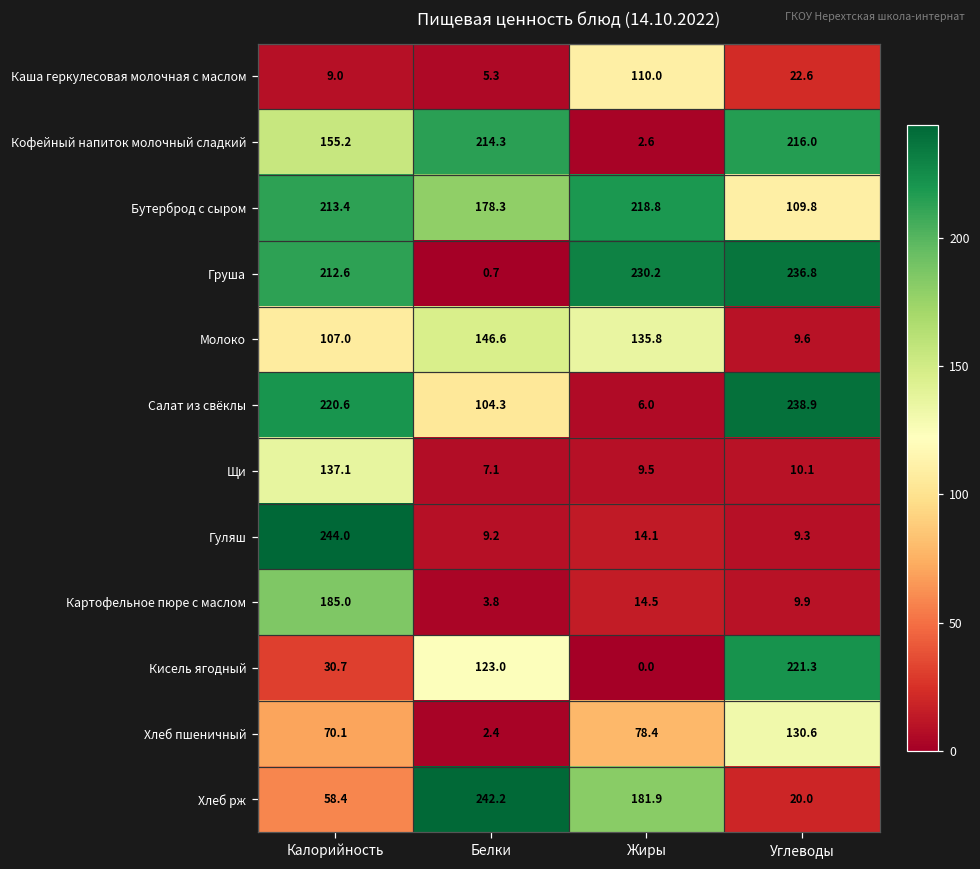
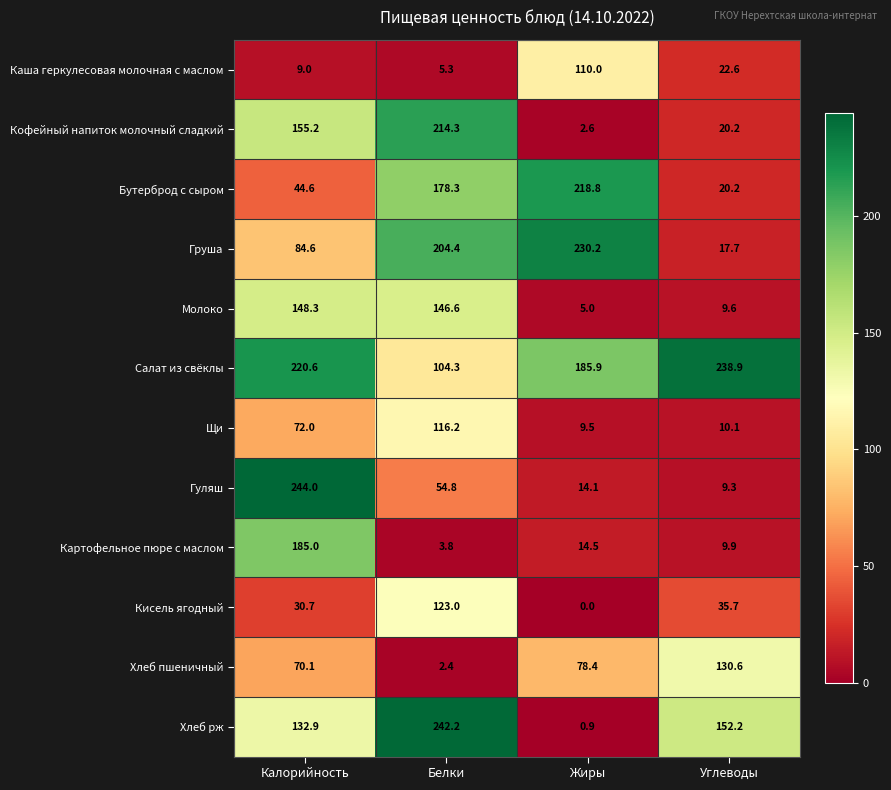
Кофейный напиток молочный сладкий, Углеводы: 216.0 -> 20.2
Бутерброд с сыром, Калорийность: 213.4 -> 44.6
Бутерброд с сыром, Углеводы: 109.8 -> 20.2
Груша, Калорийность: 212.6 -> 84.6
Груша, Белки: 0.7 -> 204.4
Груша, Углеводы: 236.8 -> 17.7
Молоко, Калорийность: 107.0 -> 148.3
Молоко, Жиры: 135.8 -> 5.0
Салат из свёклы, Жиры: 6.0 -> 185.9
Щи, Калорийность: 137.1 -> 72.0
Щи, Белки: 7.1 -> 116.2
Гуляш, Белки: 9.2 -> 54.8
Кисель ягодный, Углеводы: 221.3 -> 35.7
Хлеб рж, Калорийность: 58.4 -> 132.9
Хлеб рж, Жиры: 181.9 -> 0.9
Хлеб рж, Углеводы: 20.0 -> 152.2
